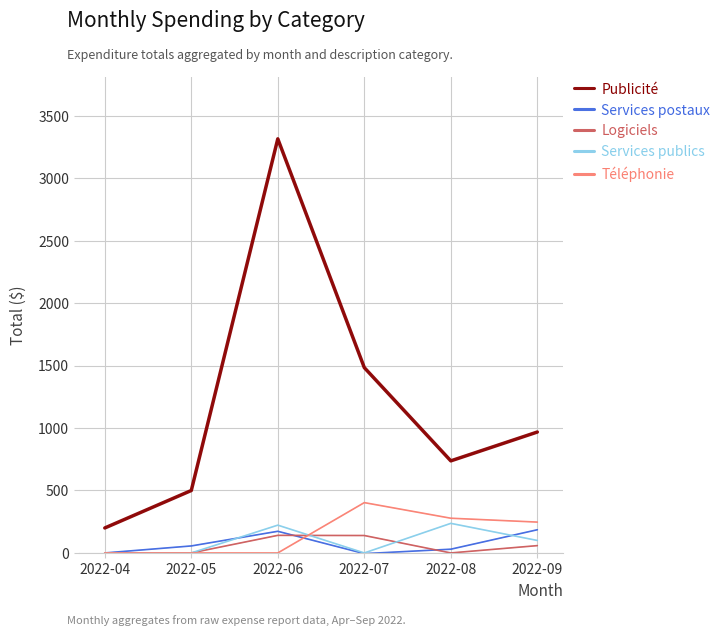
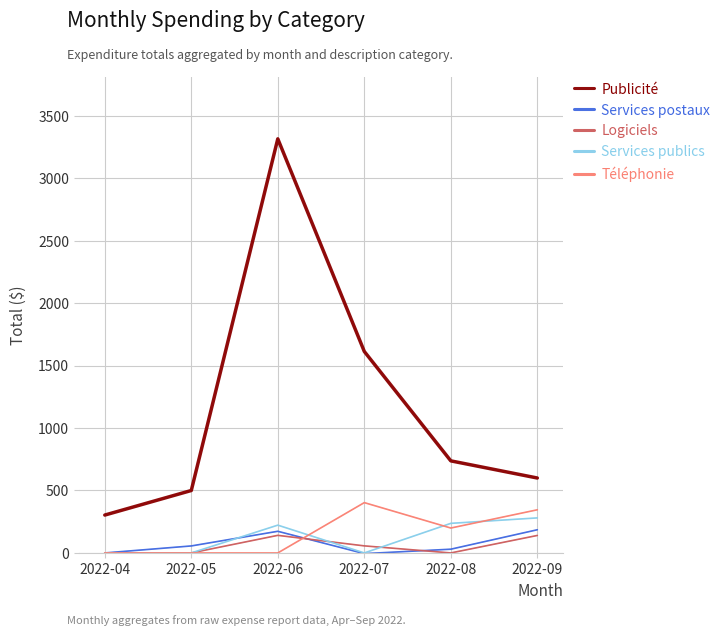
Publicité, 2022-04: 200 -> 300
Publicité, 2022-07: 1480 -> 1610
Logiciels, 2022-07: 140 -> 60
Téléphonie, 2022-08: 280 -> 200
Publicité, 2022-09: 970 -> 600
Logiciels, 2022-09: 60 -> 140
Services publics, 2022-09: 100 -> 280
Téléphonie, 2022-09: 250 -> 350
